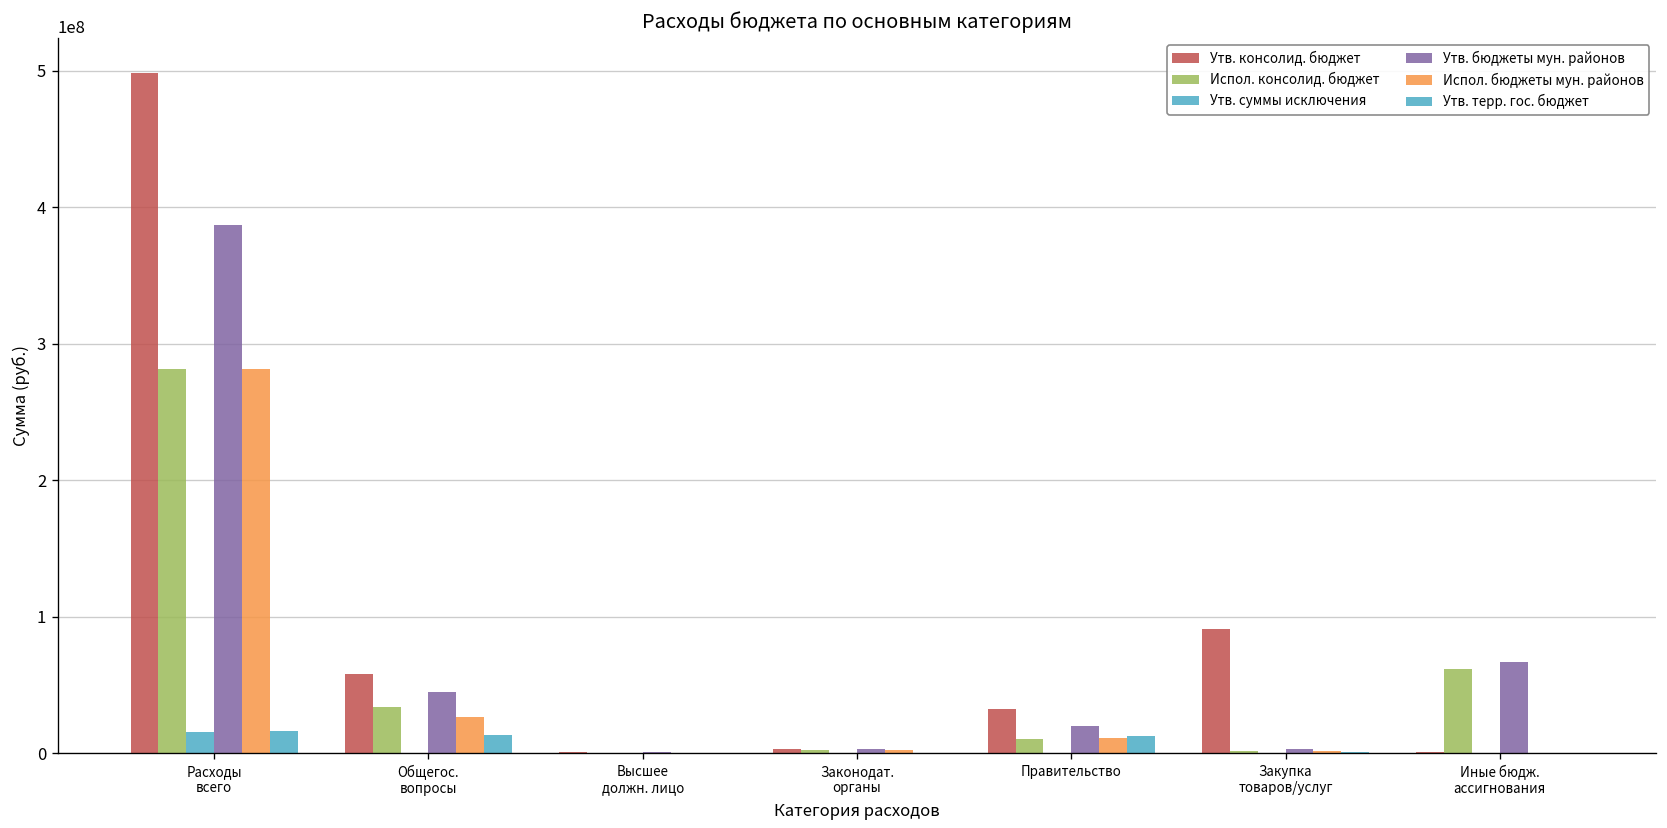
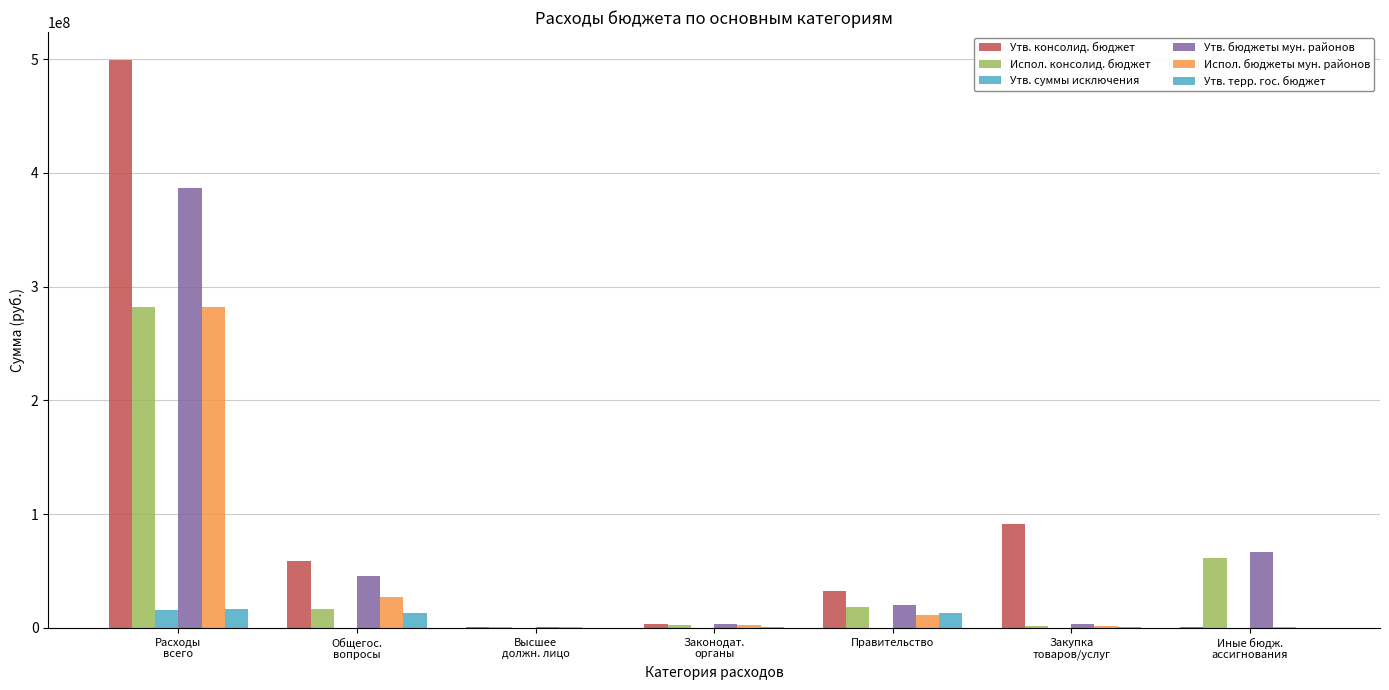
Испол. консолид. бюджет, Общегос. вопросы: 34000000 -> 16000000
Испол. консолид. бюджет, Правительство: 10000000 -> 18000000
